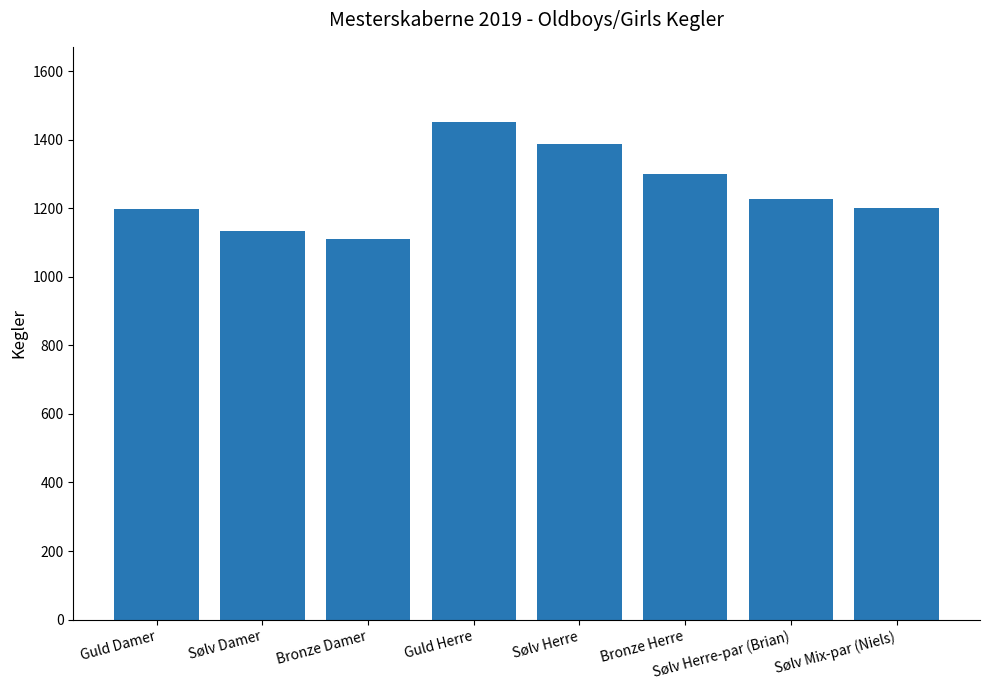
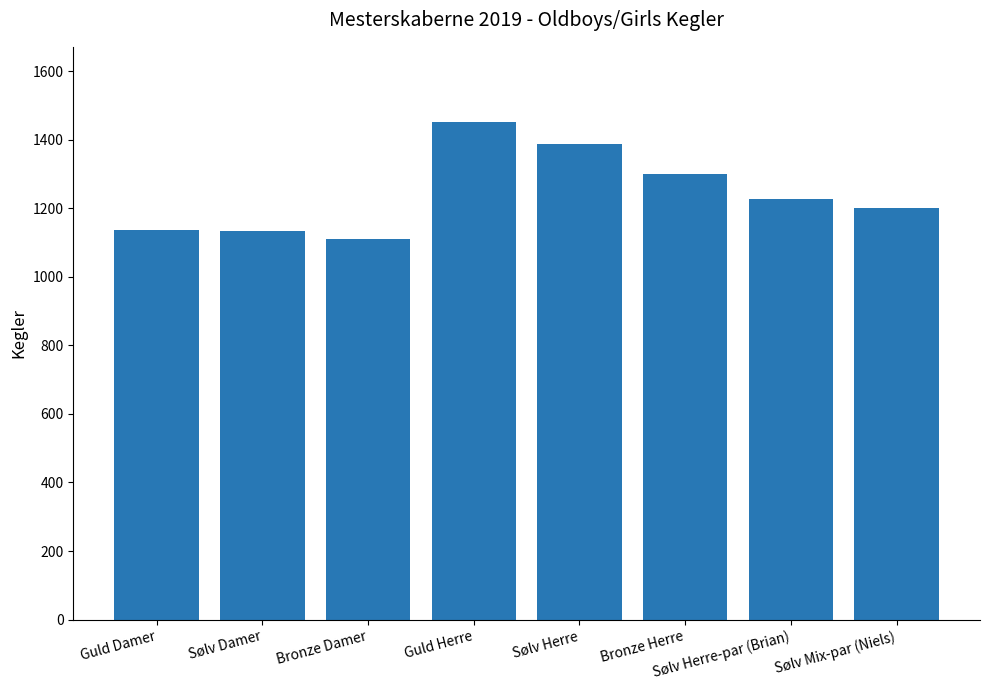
Guld Damer: 1200 -> 1140
